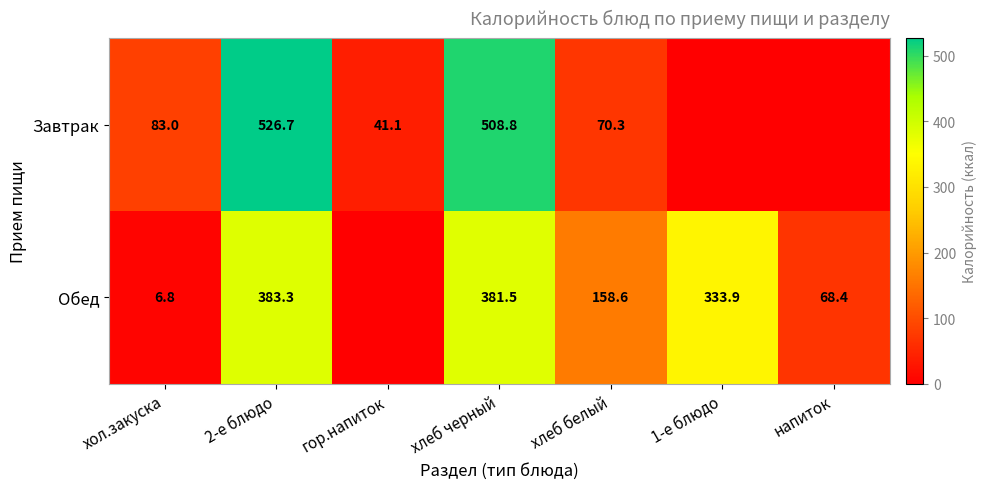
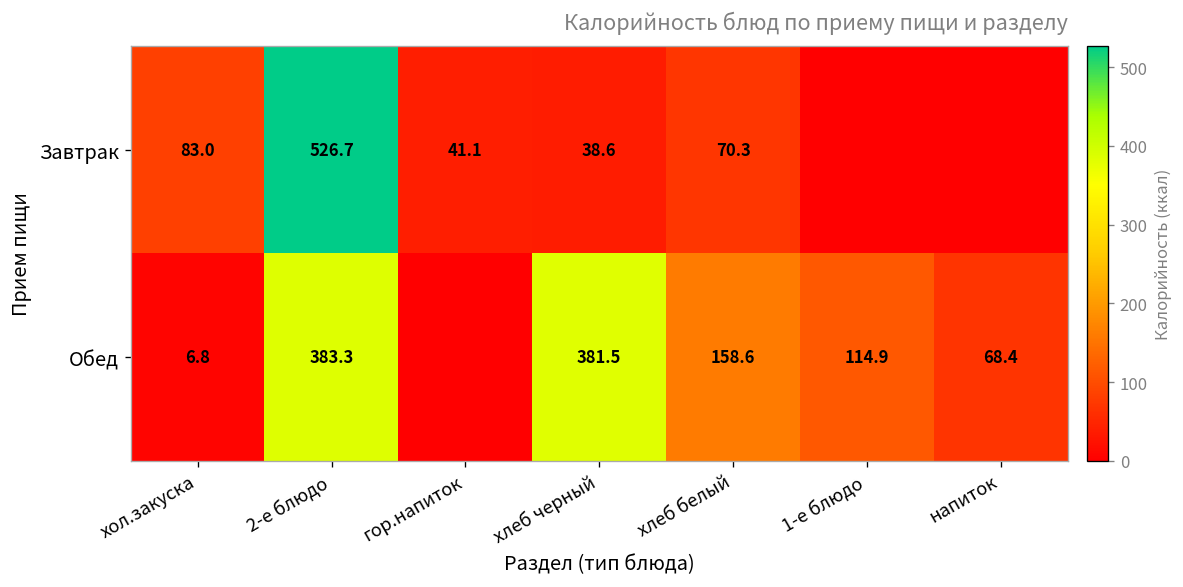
Завтрак, хлеб черный: 508.8 -> 38.6
Обед, 1-е блюдо: 333.9 -> 114.9
